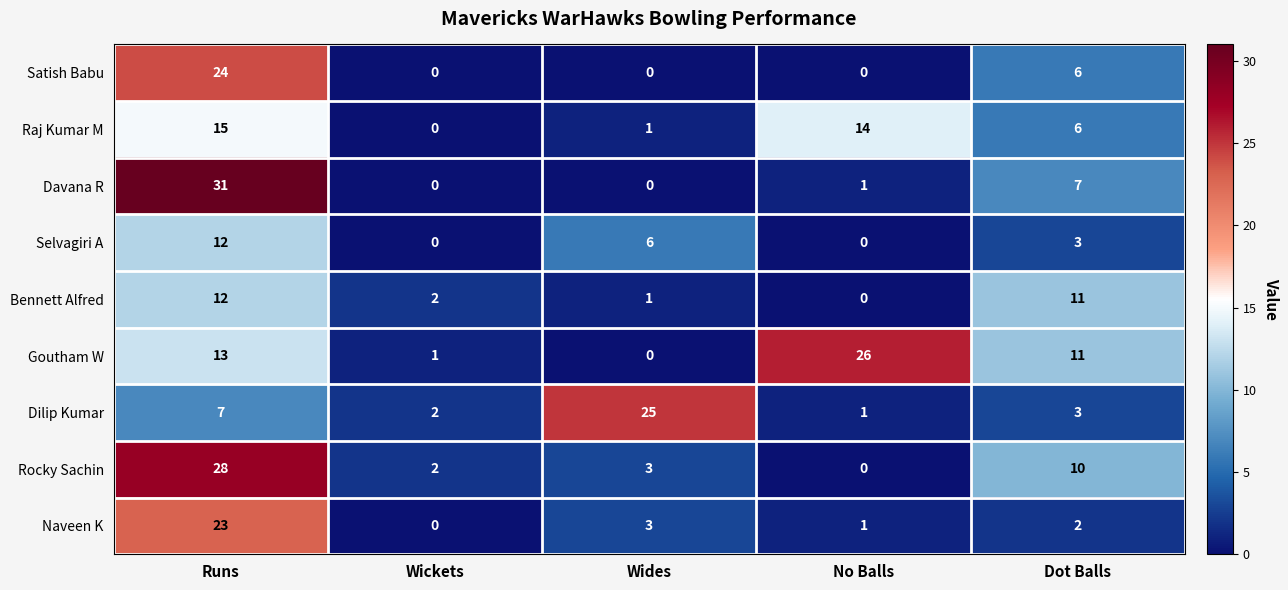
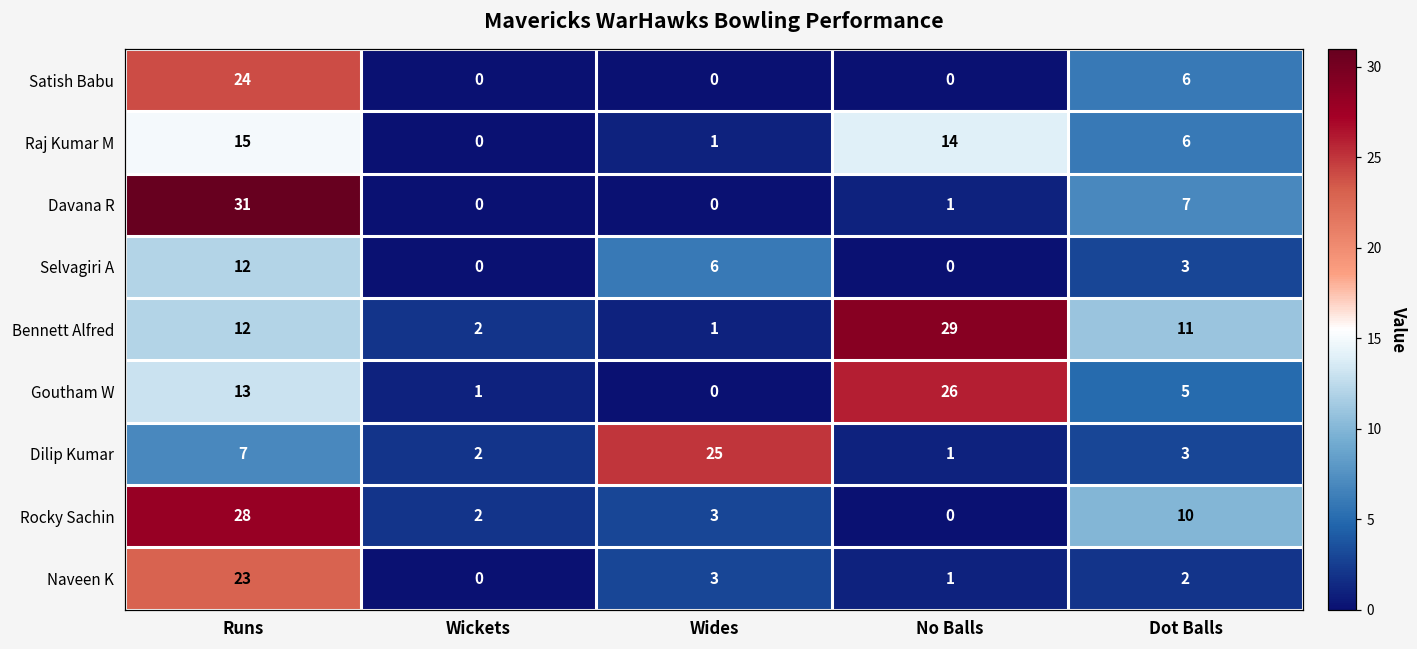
Bennett Alfred, No Balls: 0 -> 29
Goutham W, Dot Balls: 11 -> 5
